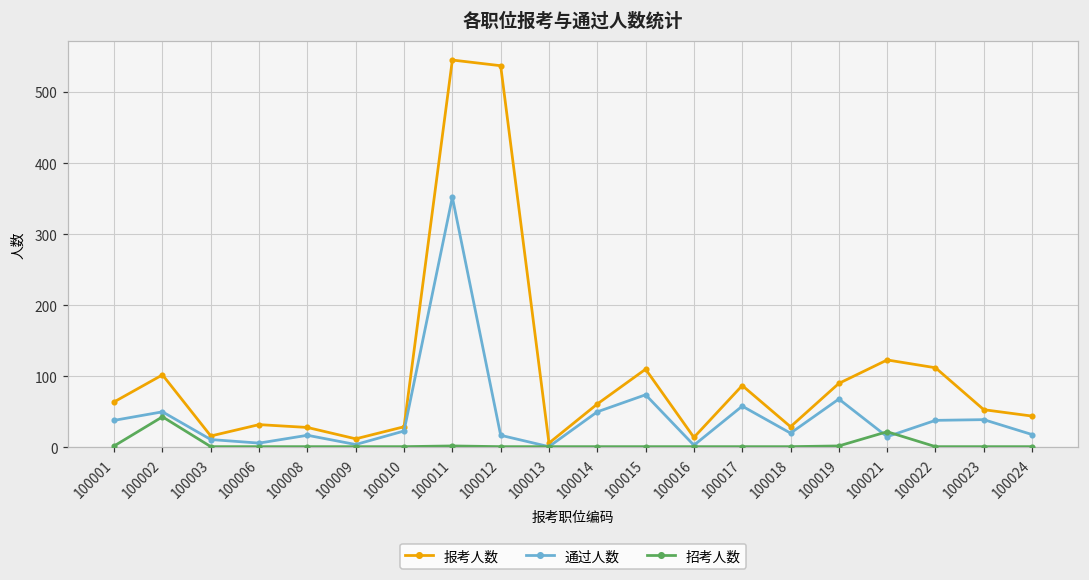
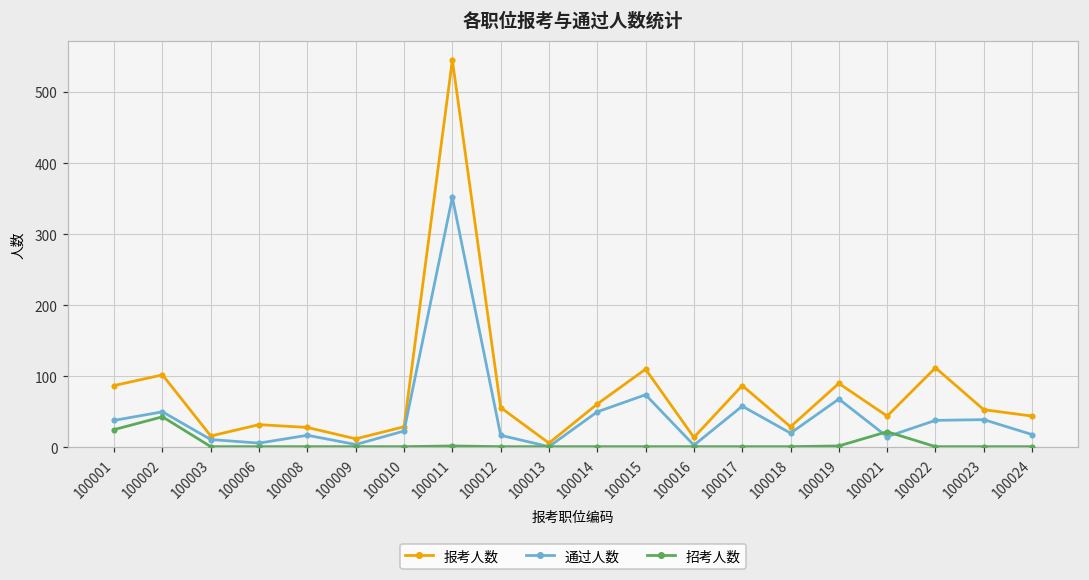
报考人数, 100001: 60 -> 90
招考人数, 100001: 0 -> 30
报考人数, 100012: 540 -> 60
报考人数, 100021: 120 -> 40
